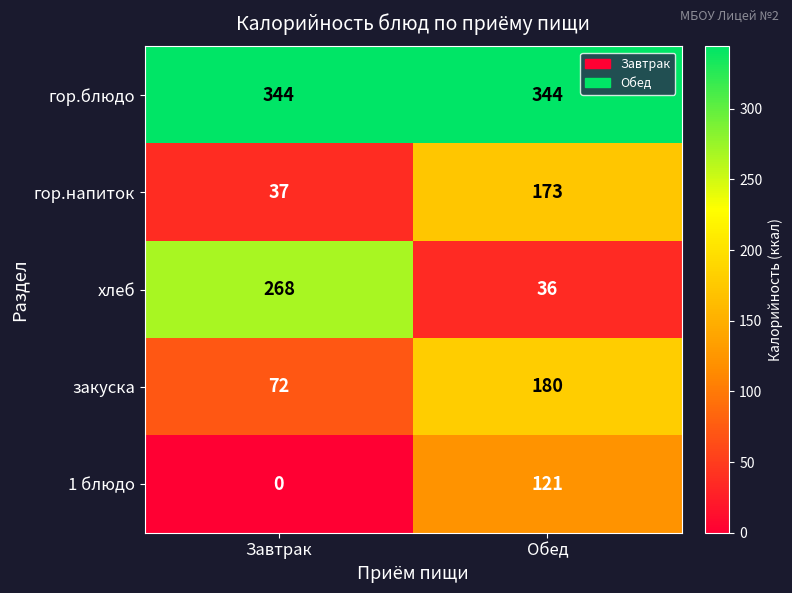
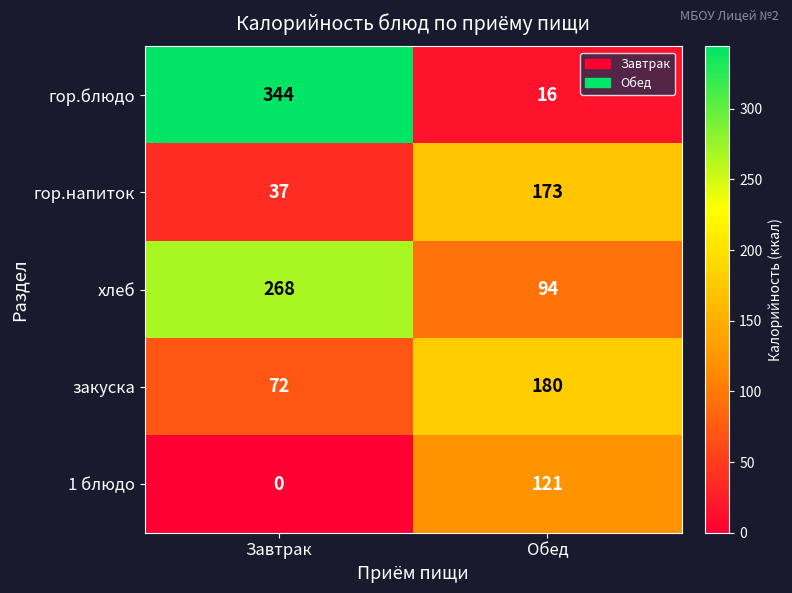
гор.блюдо, Обед: 344 -> 16
хлеб, Обед: 36 -> 94
